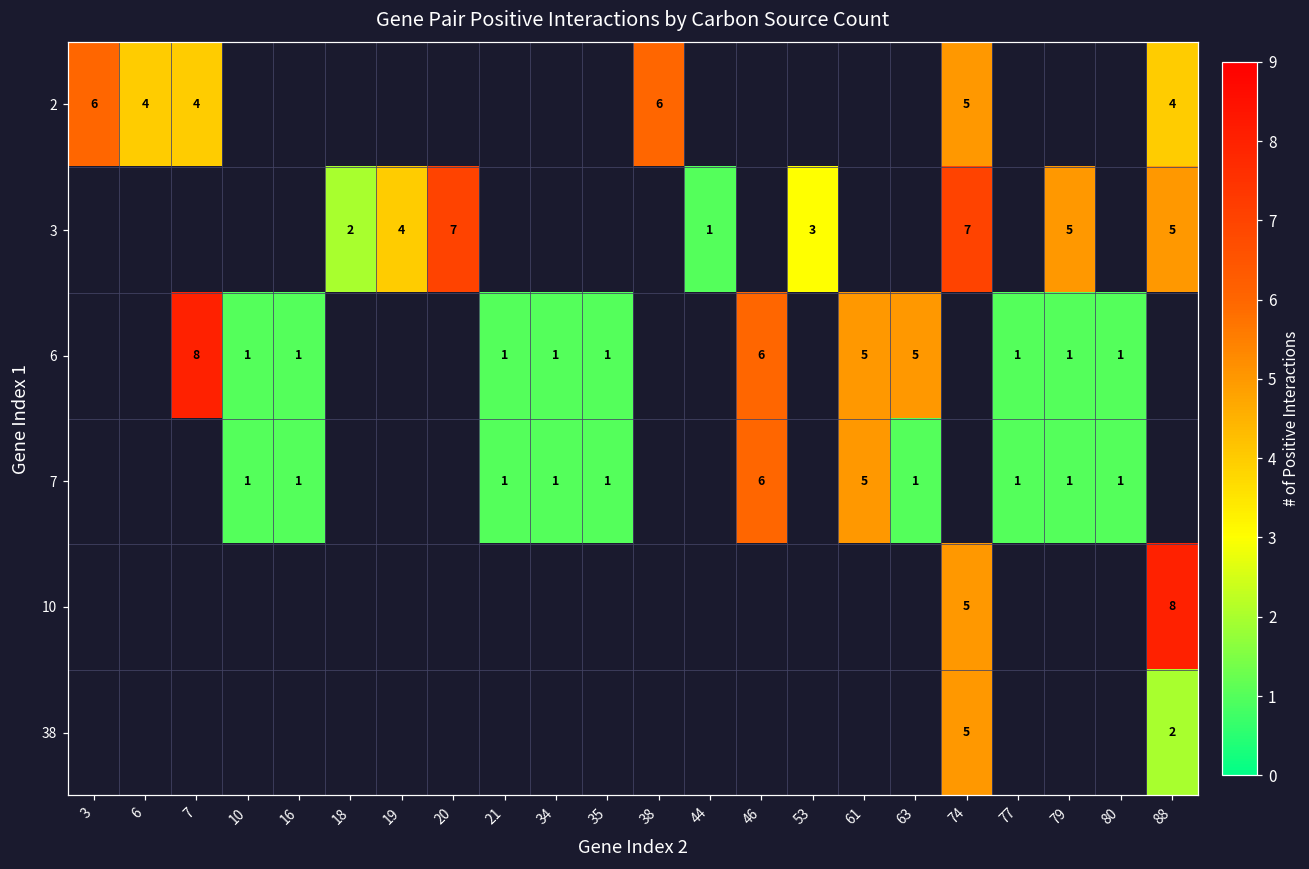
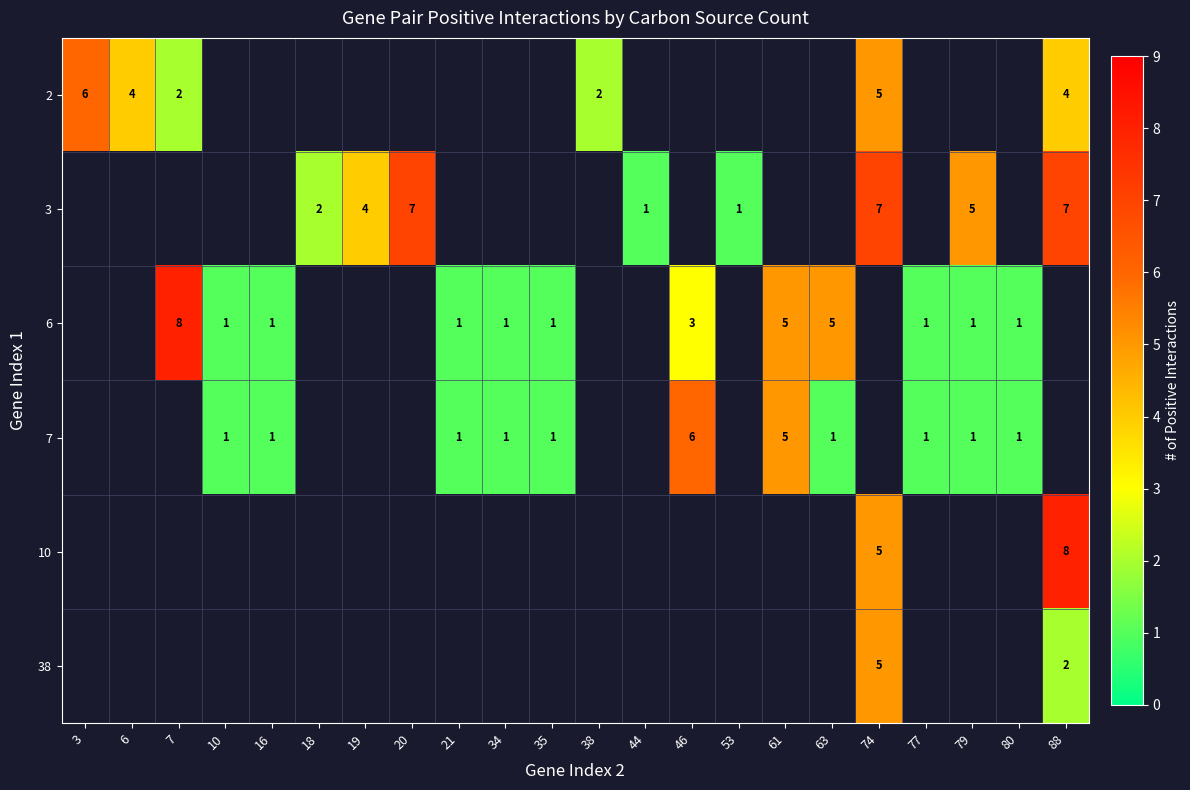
2, 7: 4 -> 2
2, 38: 6 -> 2
3, 53: 3 -> 1
3, 88: 5 -> 7
6, 46: 6 -> 3
